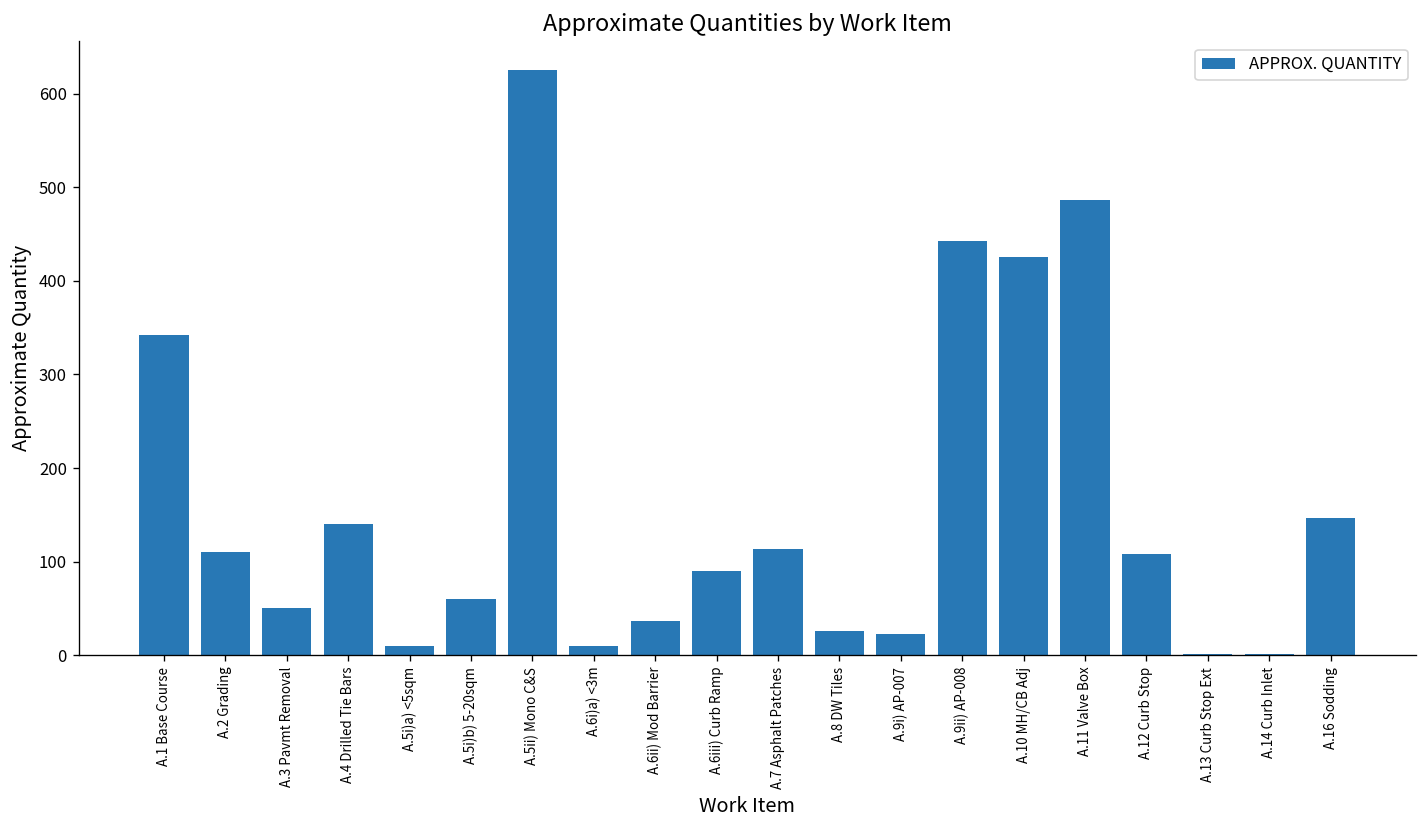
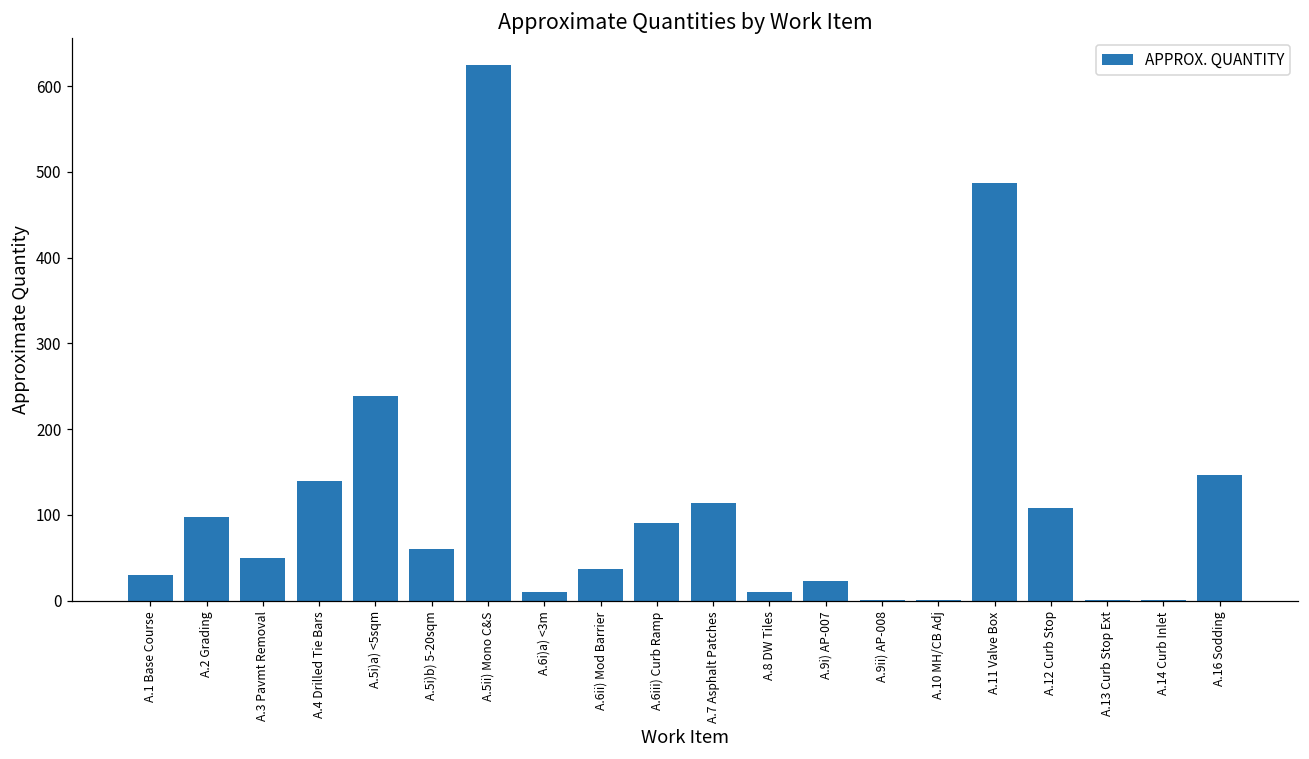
A.1 Base Course: 340 -> 30
A.2 Grading: 110 -> 100
A.5i)a) <5sqm: 10 -> 240
A.8 DW Tiles: 30 -> 10
A.9ii) AP-008: 440 -> 0
A.10 MH/CB Adj: 430 -> 0
